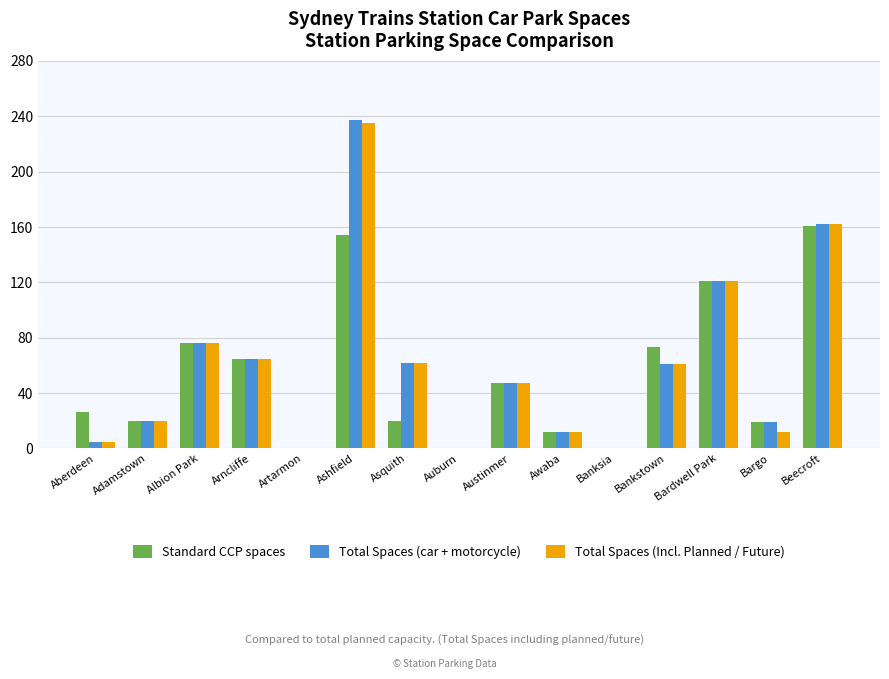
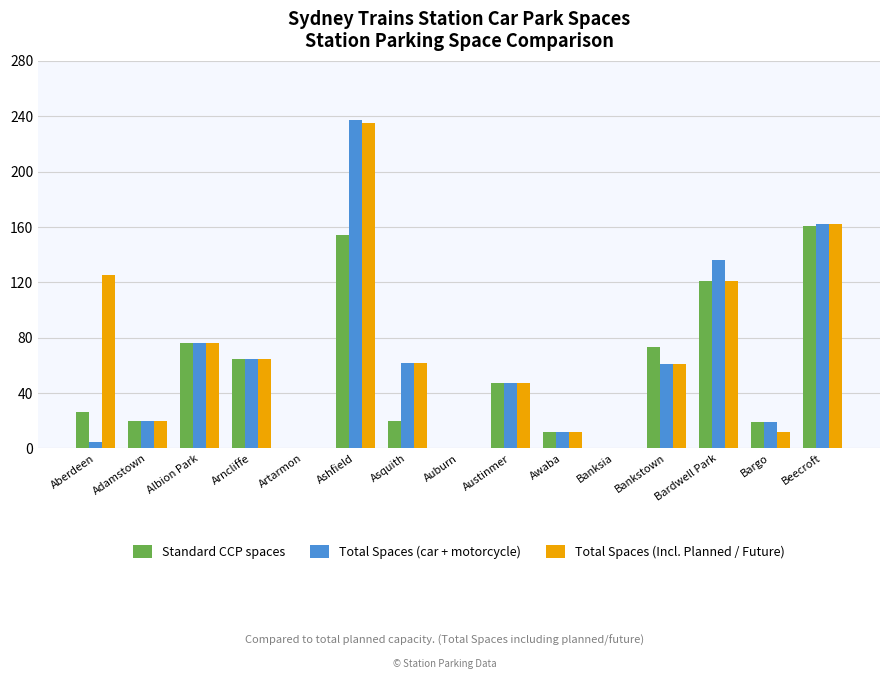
Total Spaces (Incl. Planned / Future), Aberdeen: 5 -> 125
Total Spaces (car + motorcycle), Bardwell Park: 121 -> 136
